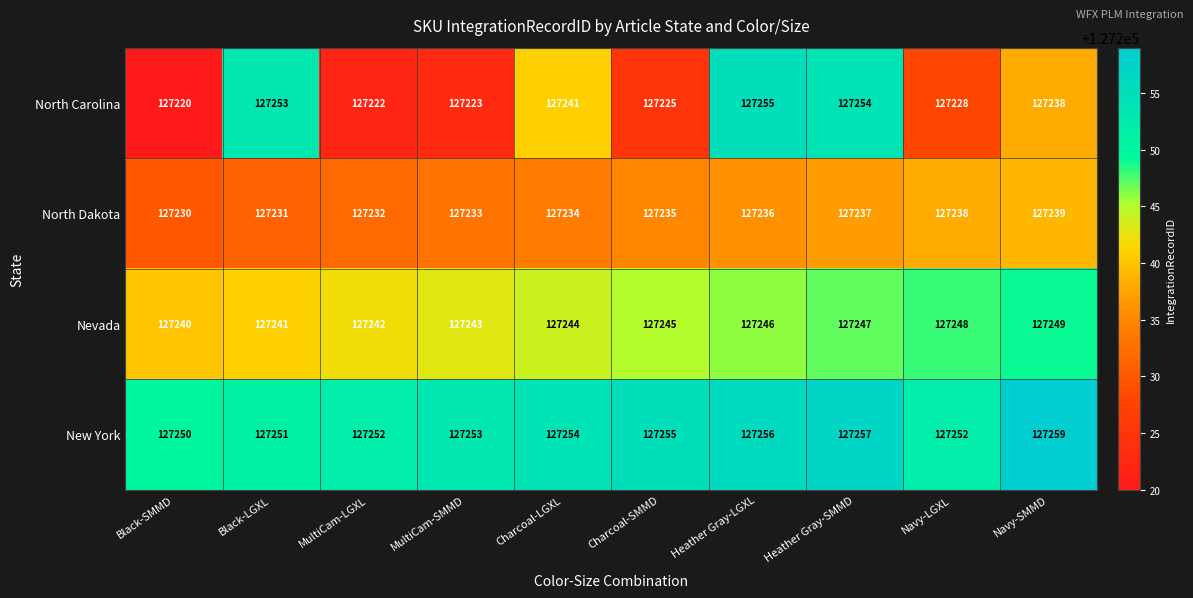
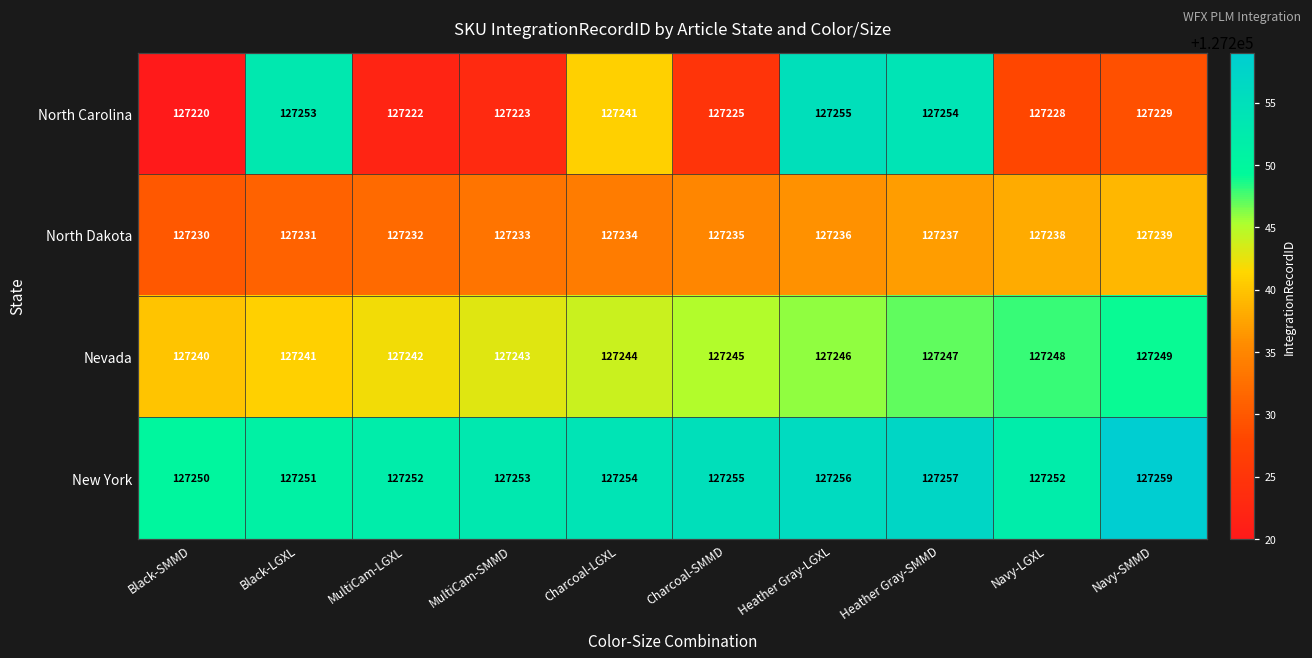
North Carolina, Navy-SMMD: 127238 -> 127229
